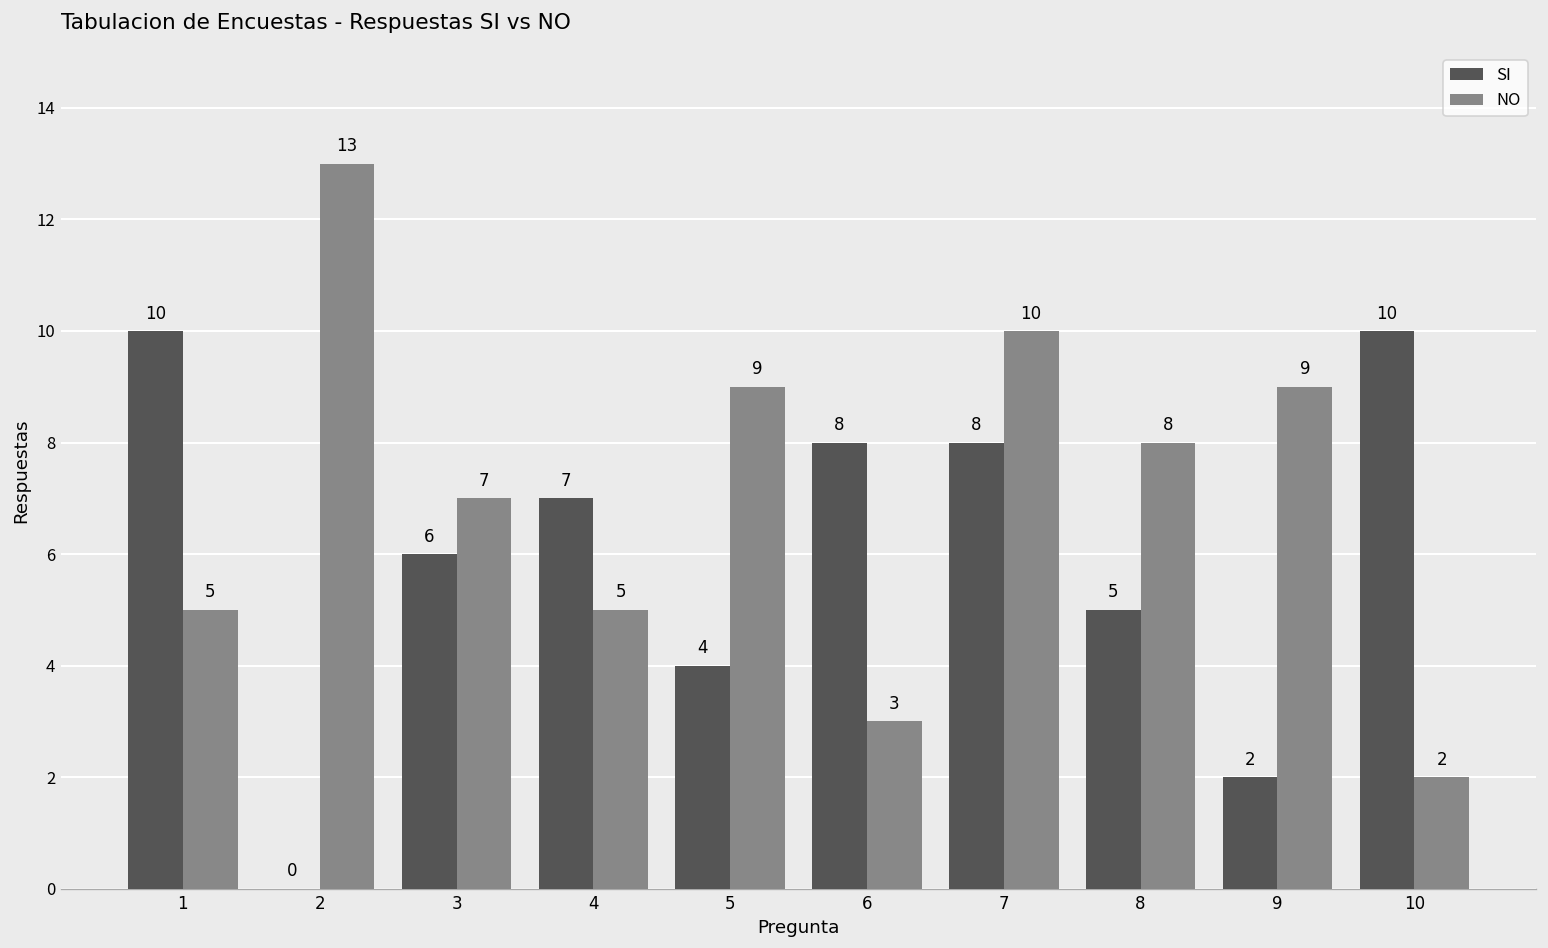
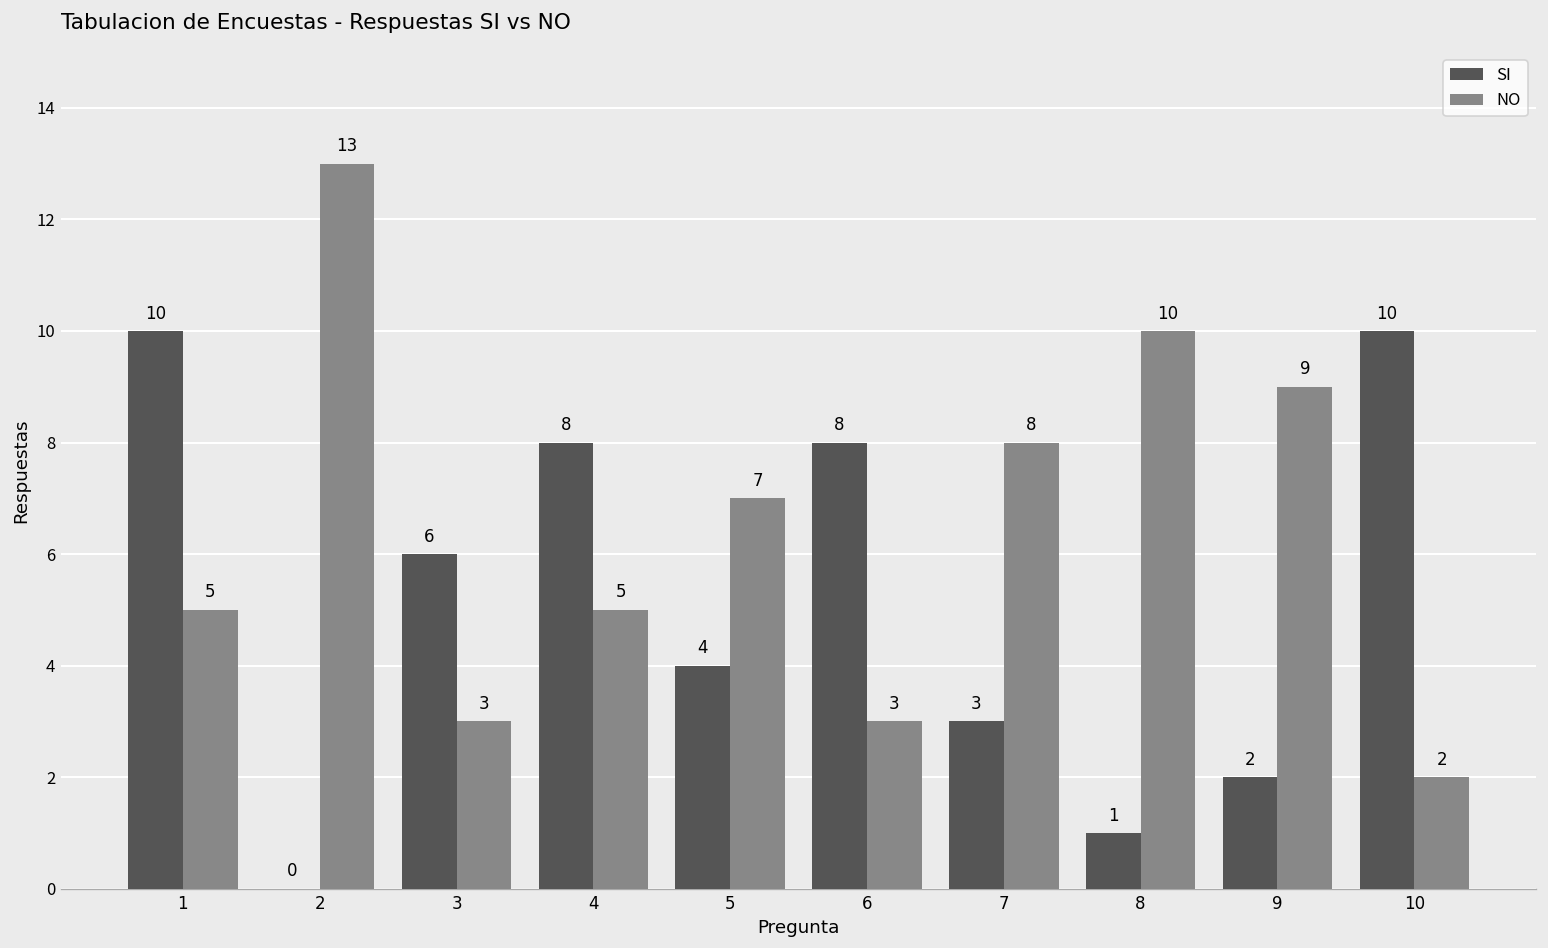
NO, 3: 7 -> 3
SI, 4: 7 -> 8
NO, 5: 9 -> 7
SI, 7: 8 -> 3
NO, 7: 10 -> 8
SI, 8: 5 -> 1
NO, 8: 8 -> 10
